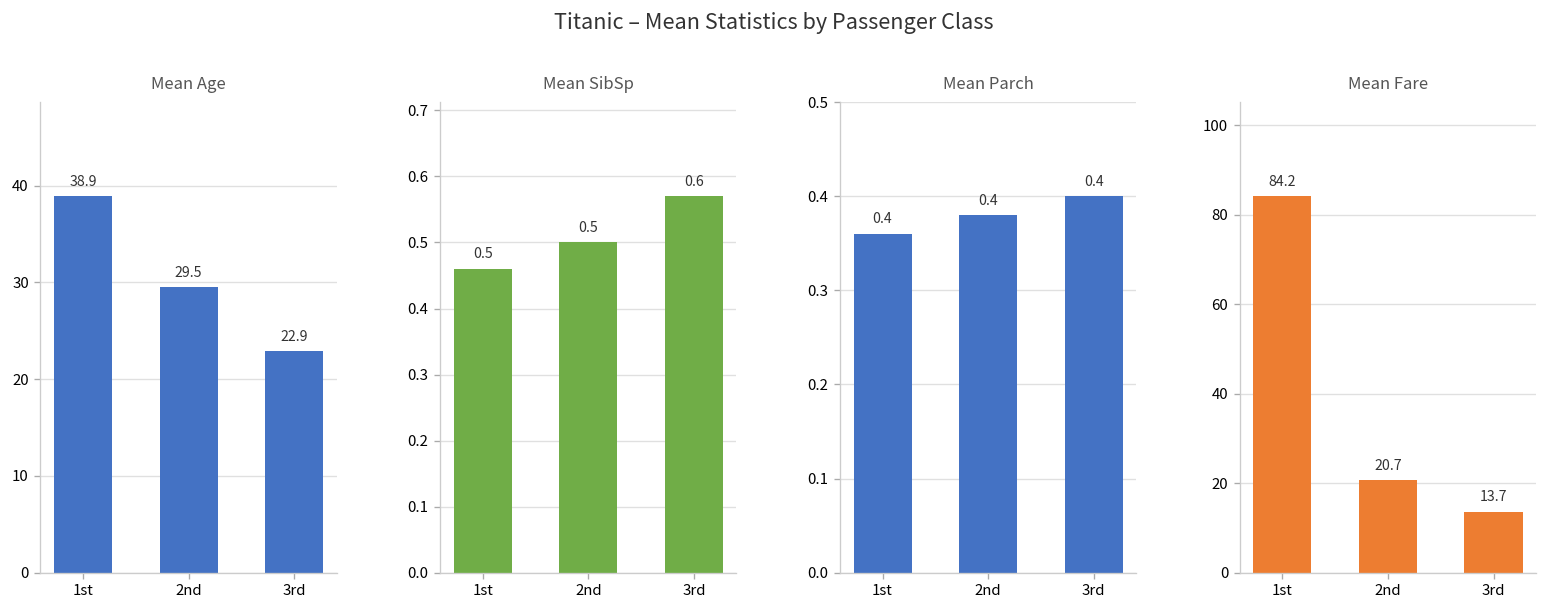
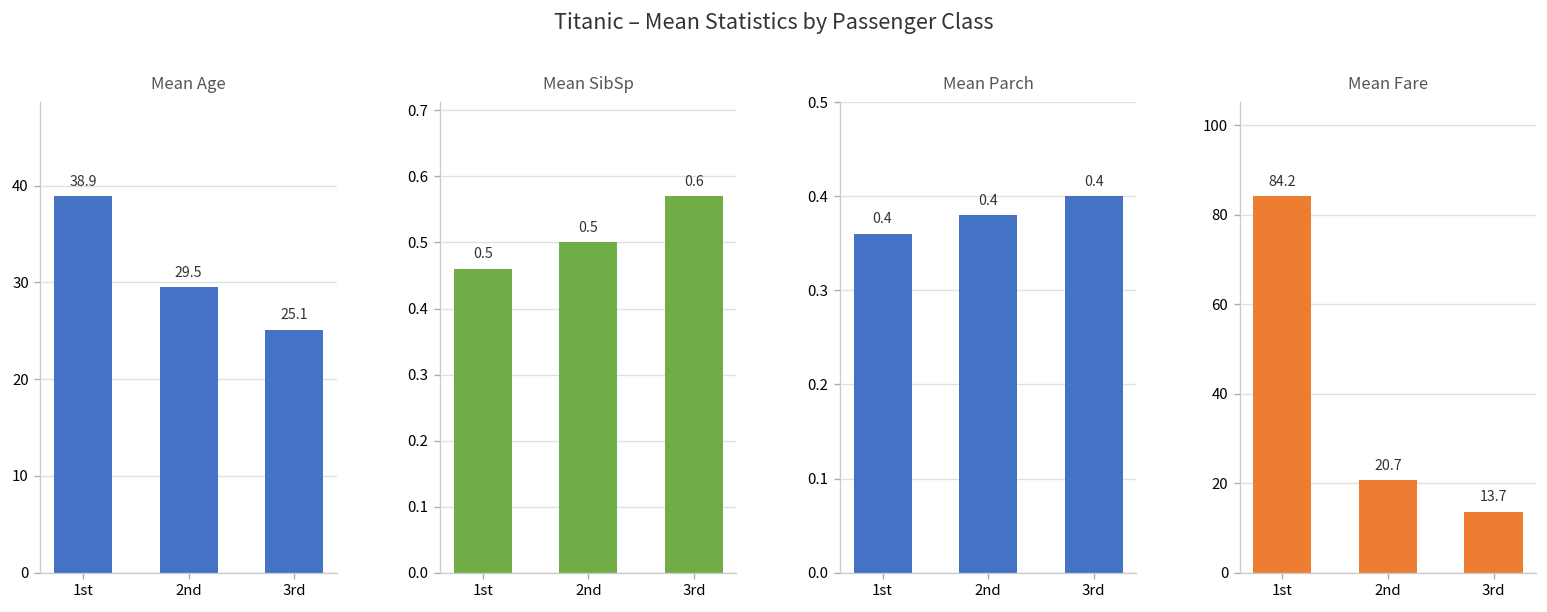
Mean Age, 3rd: 22.9 -> 25.1
